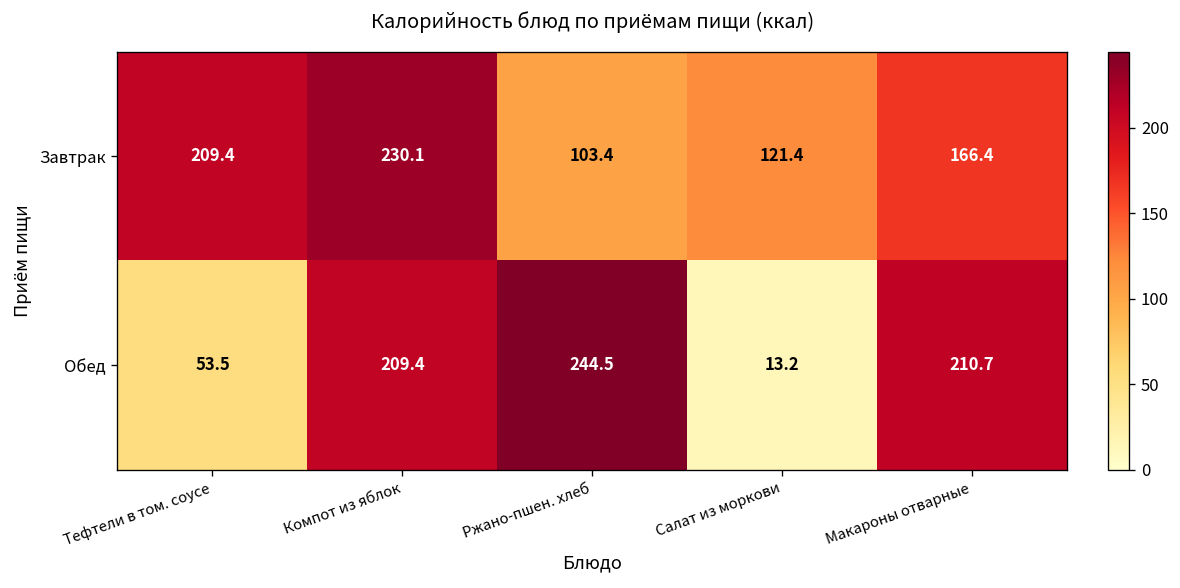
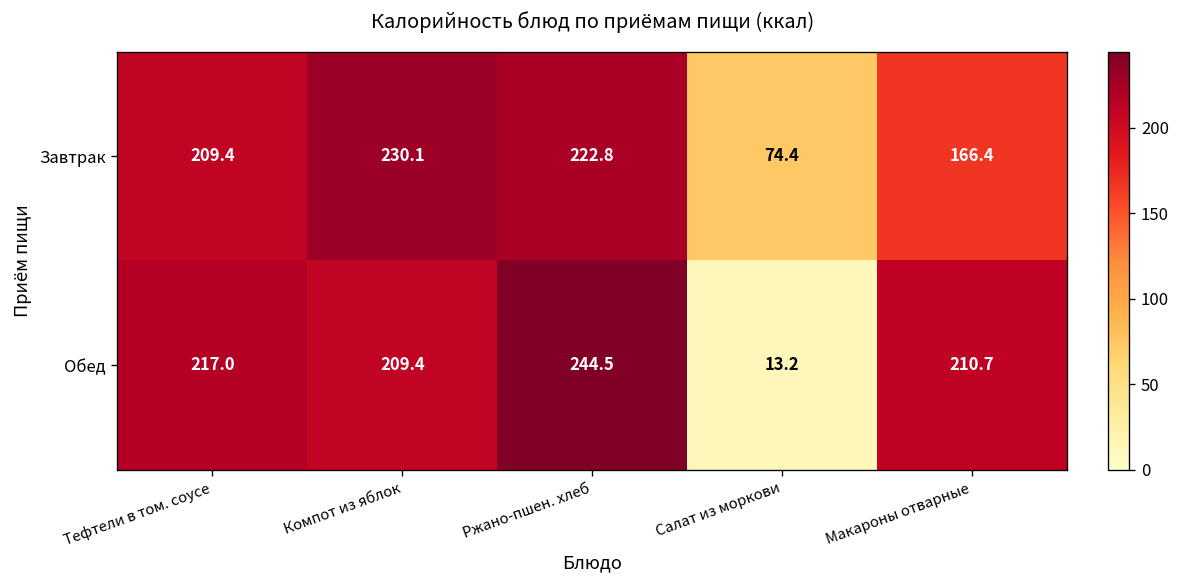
Завтрак, Ржано-пшен. хлеб: 103.4 -> 222.8
Завтрак, Салат из моркови: 121.4 -> 74.4
Обед, Тефтели в том. соусе: 53.5 -> 217.0
